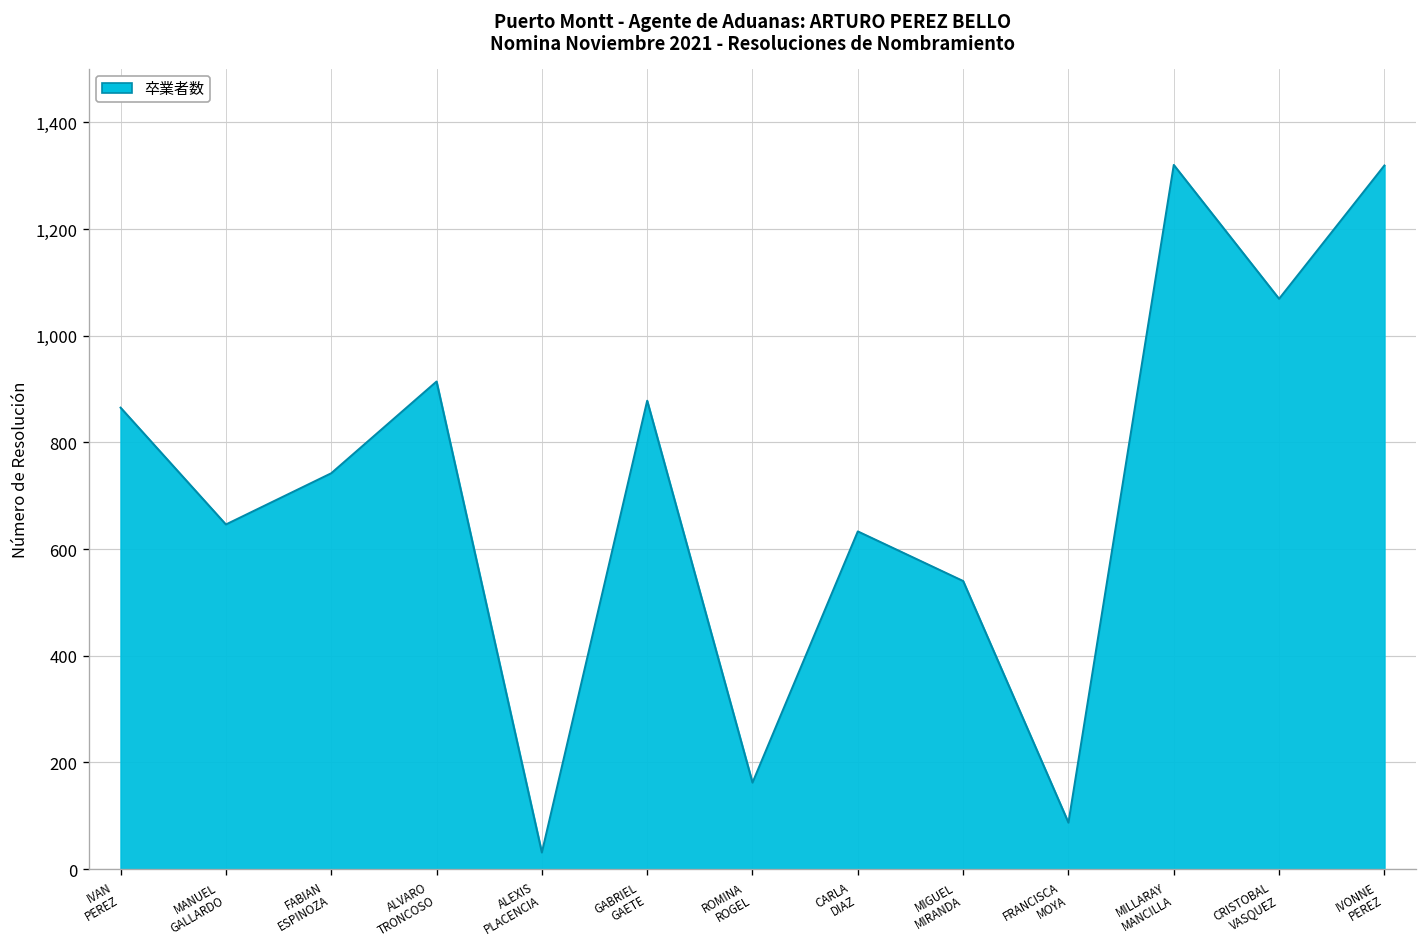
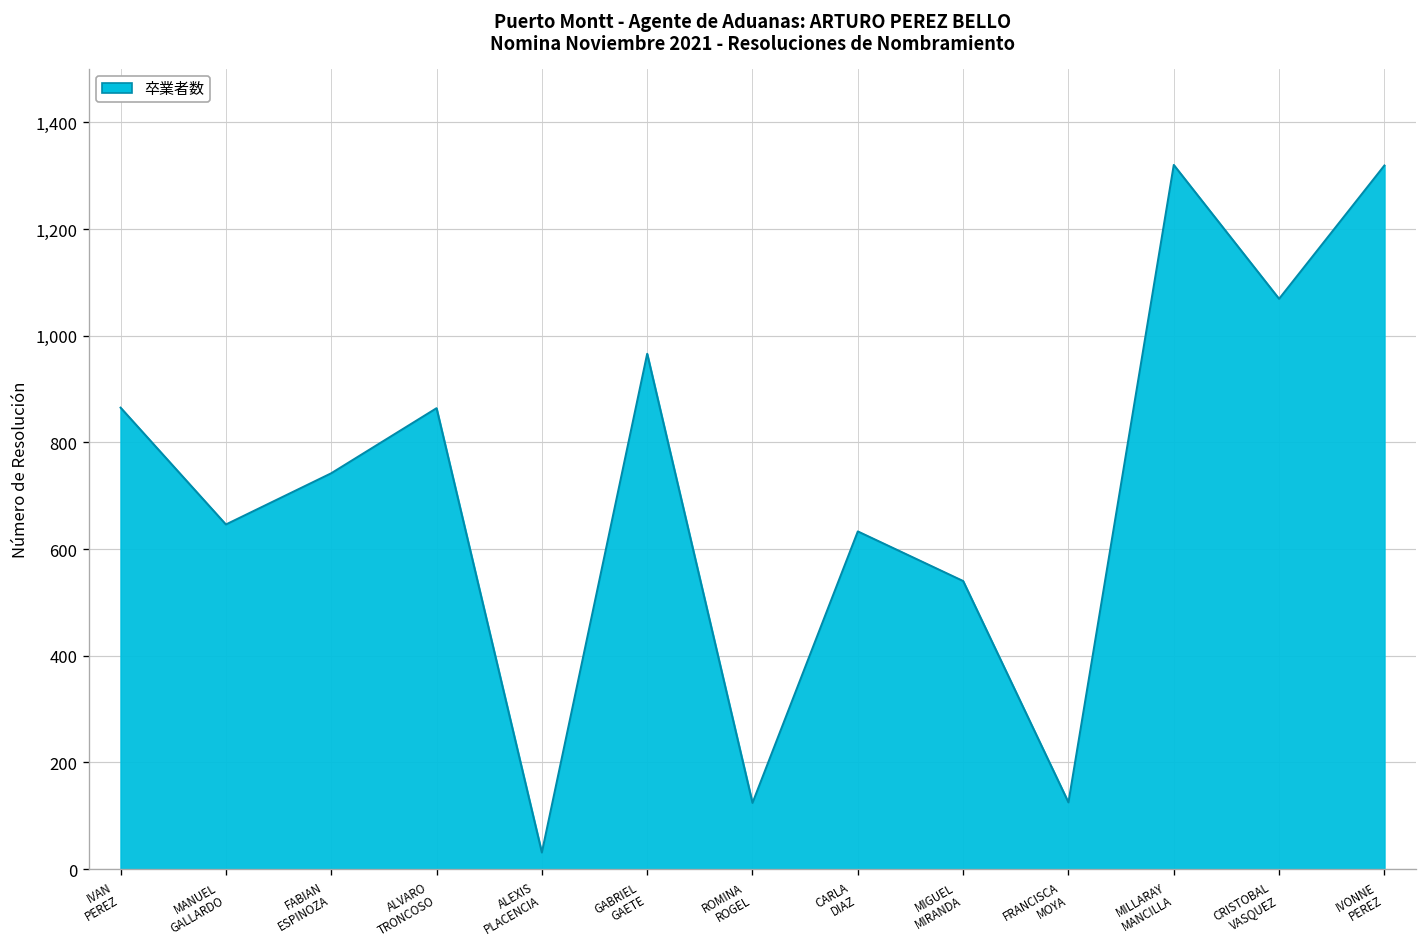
ALVARO TRONCOSO: 910 -> 860
GABRIEL GAETE: 880 -> 970
ROMINA ROGEL: 160 -> 120
FRANCISCA MOYA: 90 -> 130
